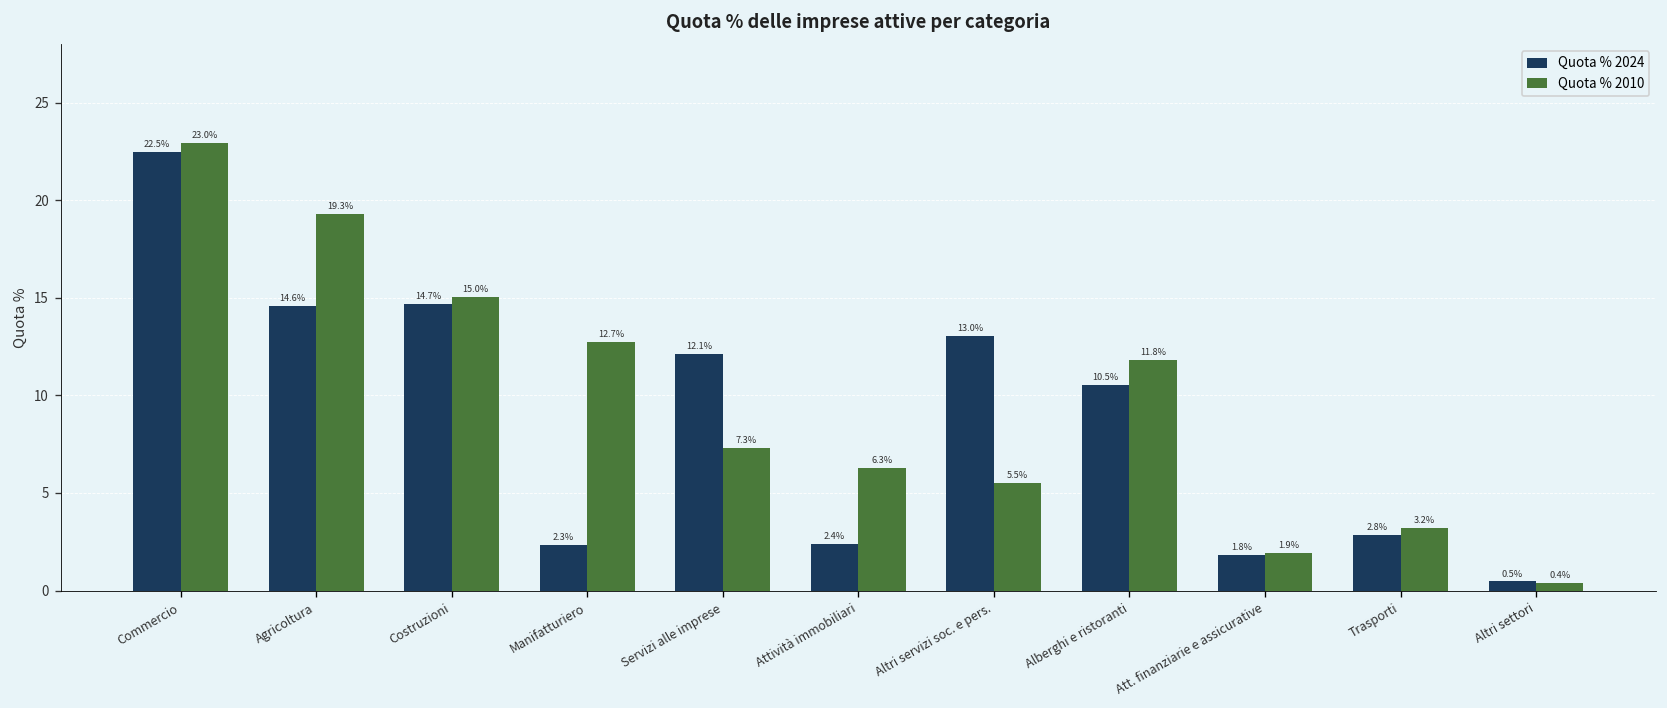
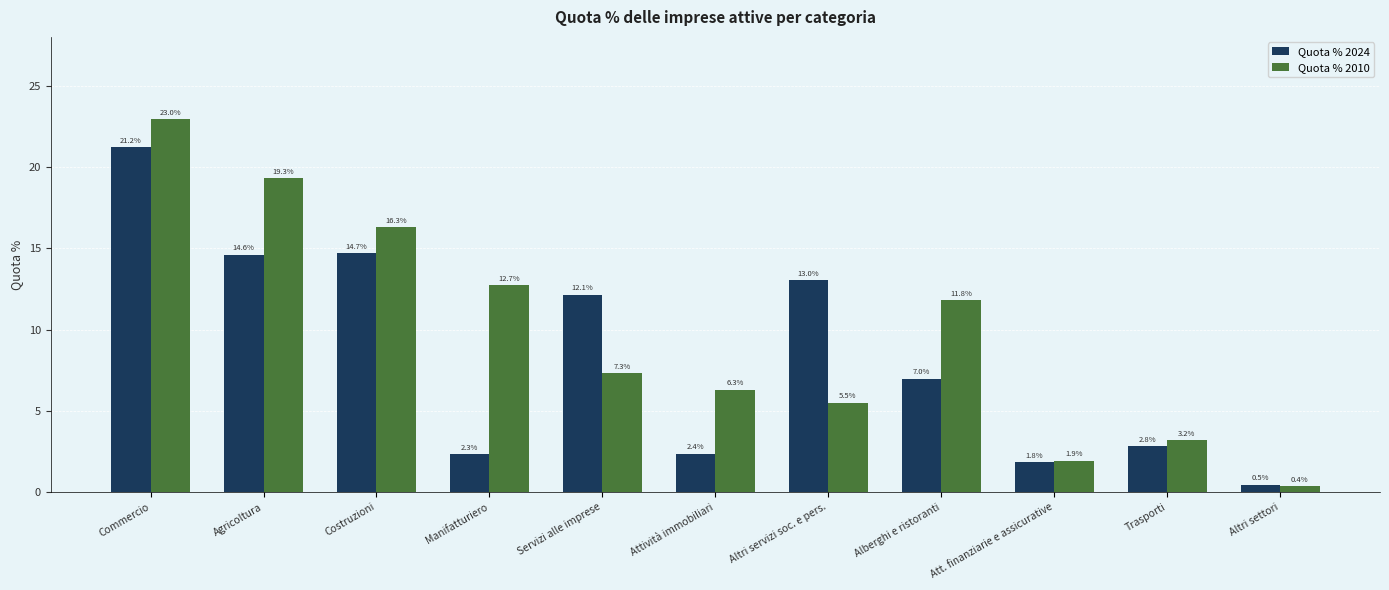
Quota % 2024, Commercio: 22.5% -> 21.2%
Quota % 2010, Costruzioni: 15.0% -> 16.3%
Quota % 2024, Alberghi e ristoranti: 10.5% -> 7.0%
